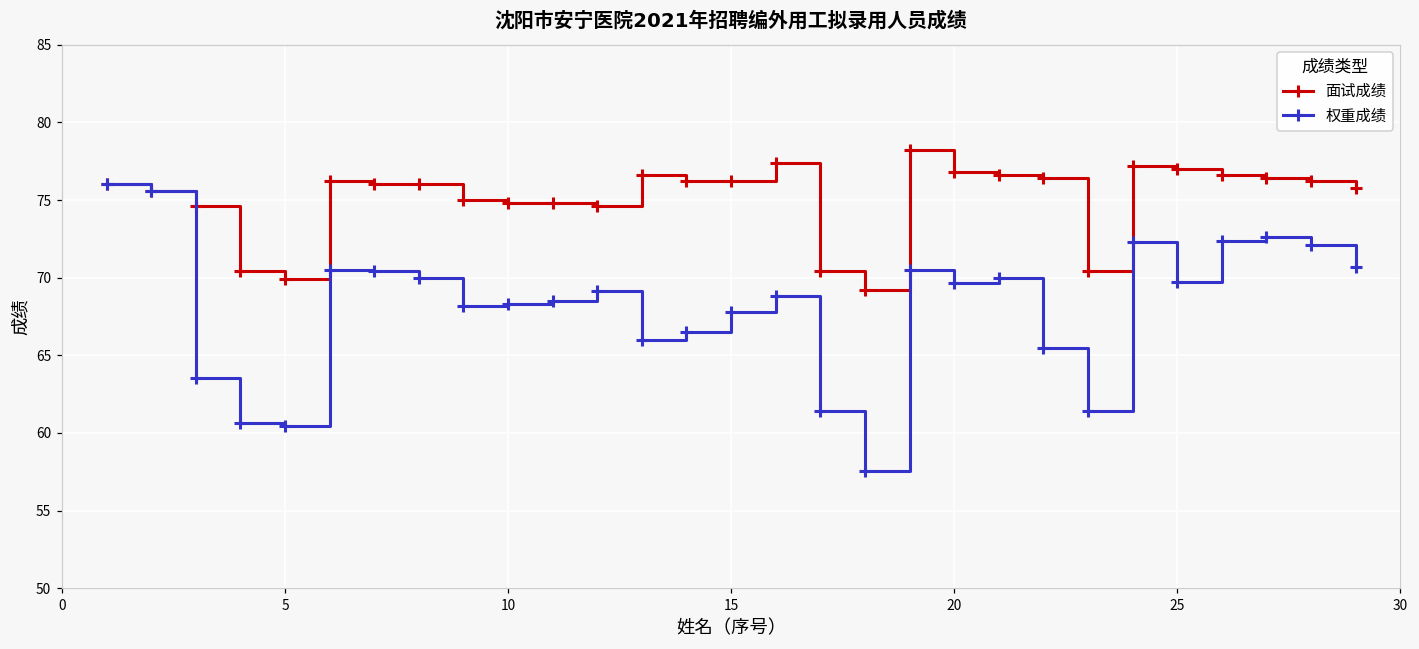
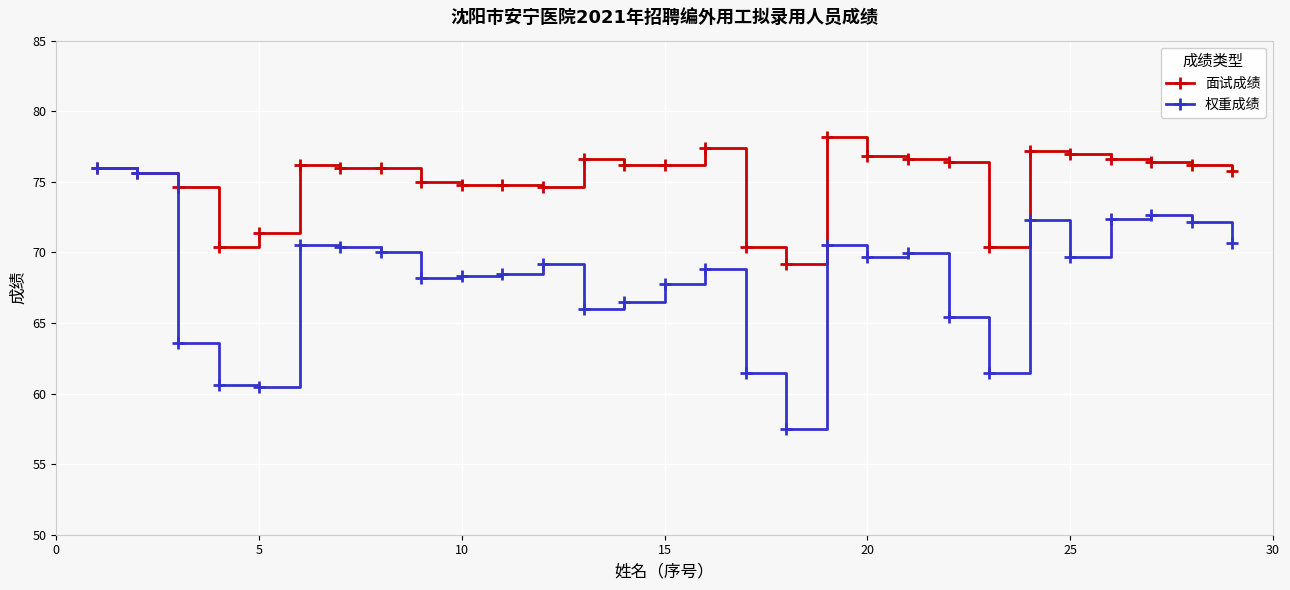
面试成绩, 5: 69.9 -> 71.4
